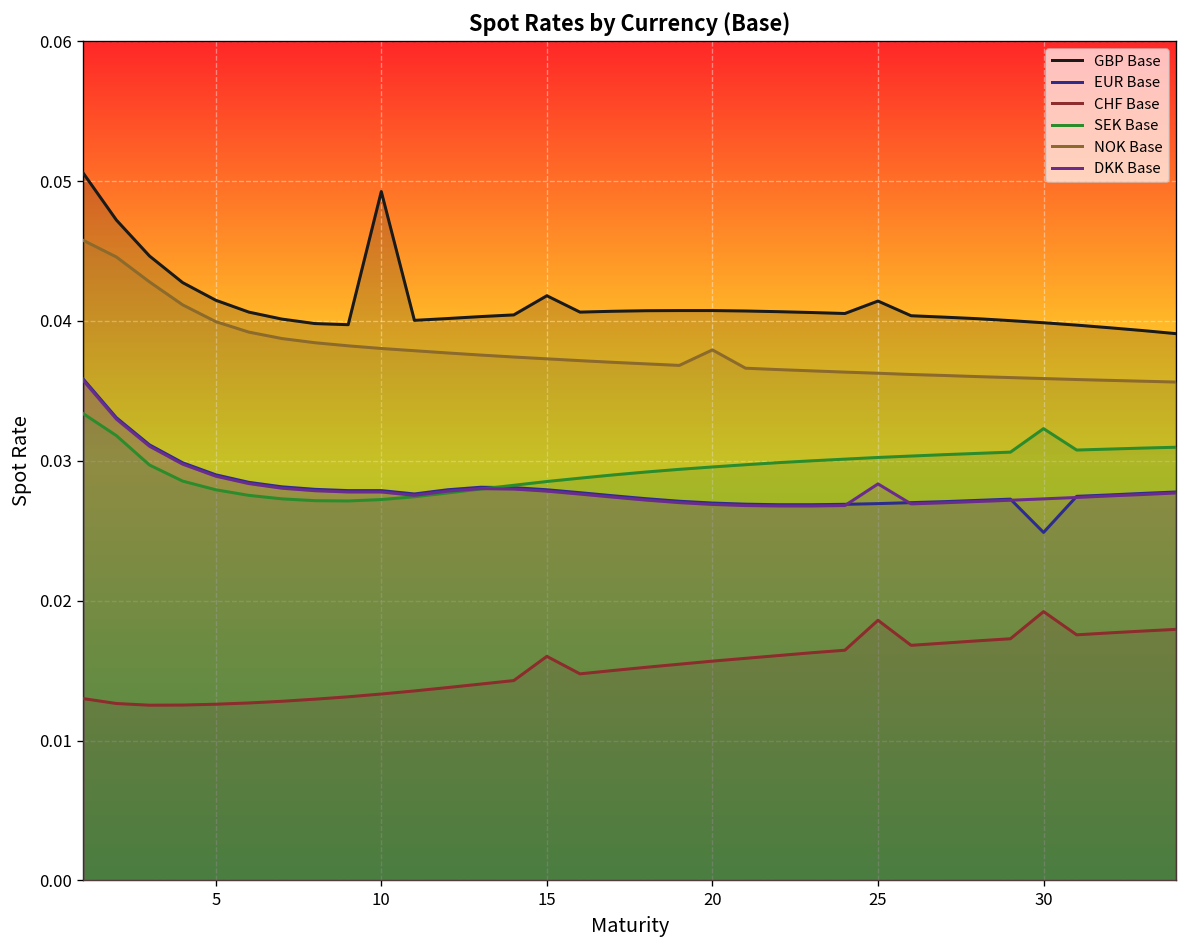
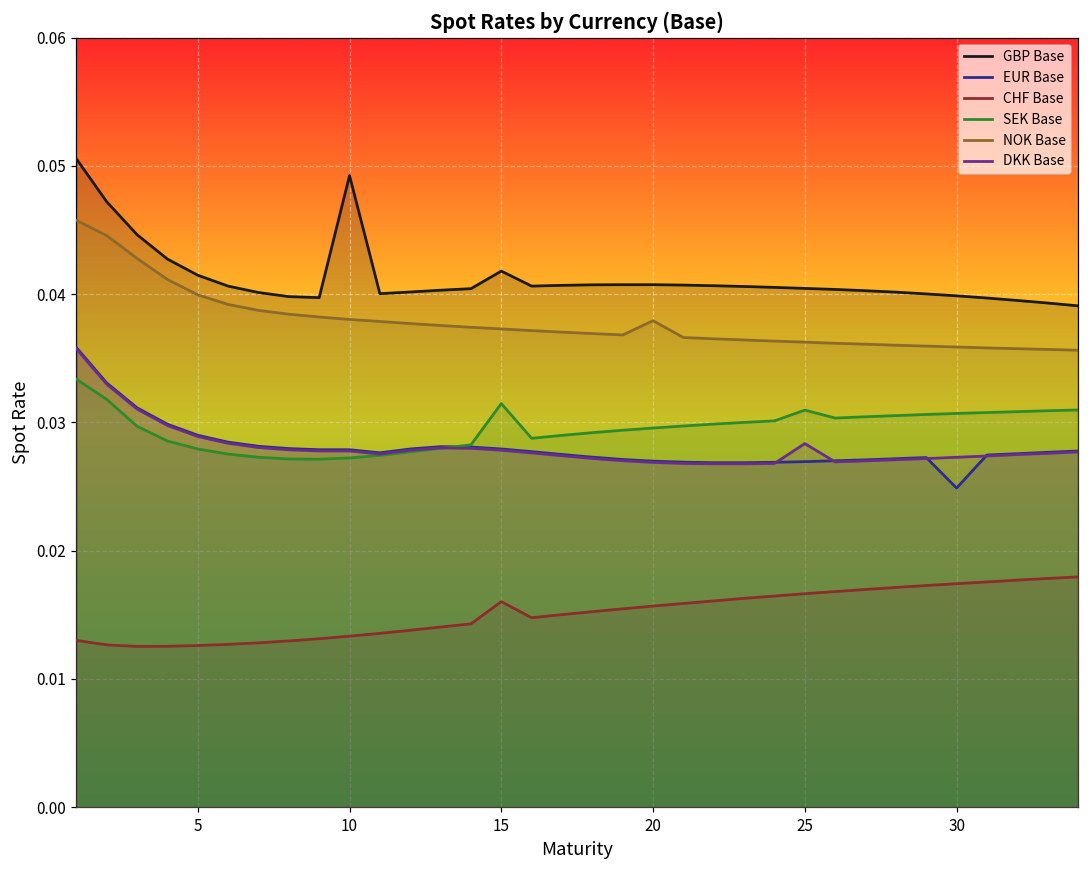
SEK Base, 15: 0.0285 -> 0.0315
GBP Base, 25: 0.0414 -> 0.0405
CHF Base, 25: 0.0186 -> 0.0166
SEK Base, 25: 0.0302 -> 0.0310
CHF Base, 30: 0.0192 -> 0.0174
SEK Base, 30: 0.0323 -> 0.0307
